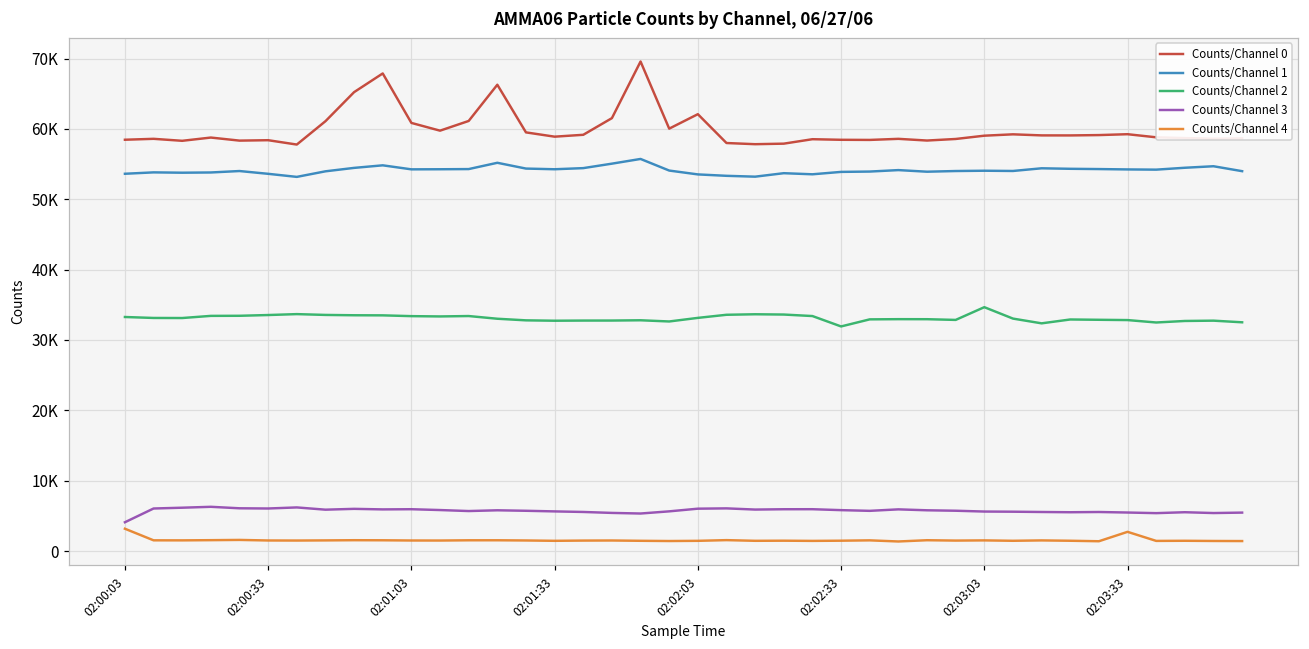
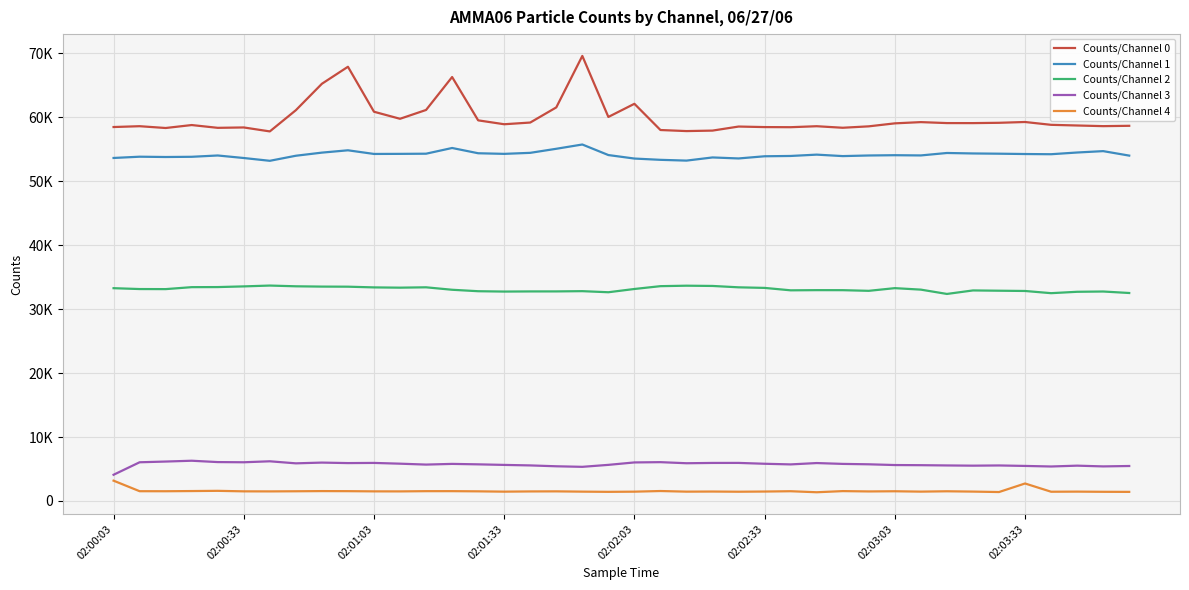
Counts/Channel 2, 02:02:33: 32000 -> 33000
Counts/Channel 2, 02:03:03: 35000 -> 33000
